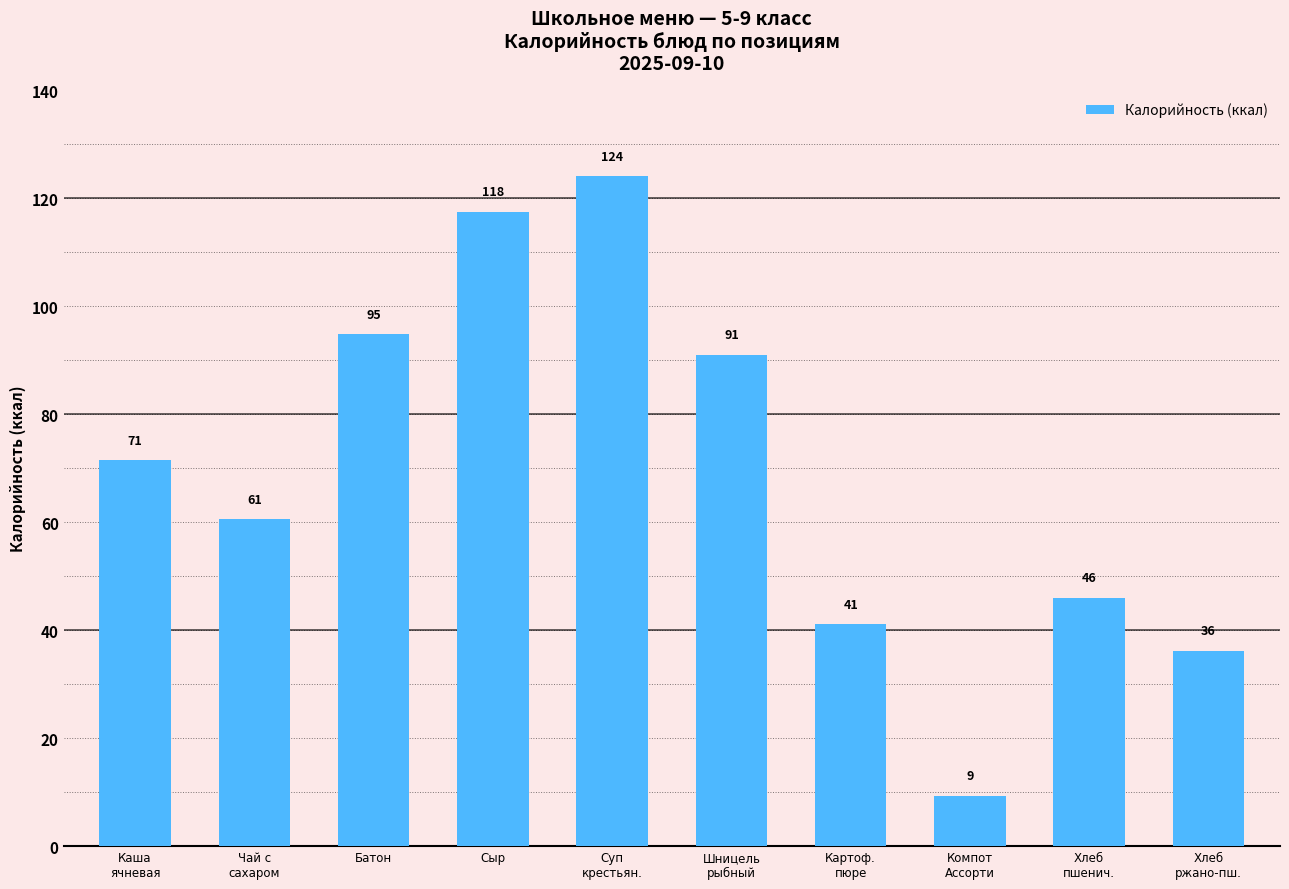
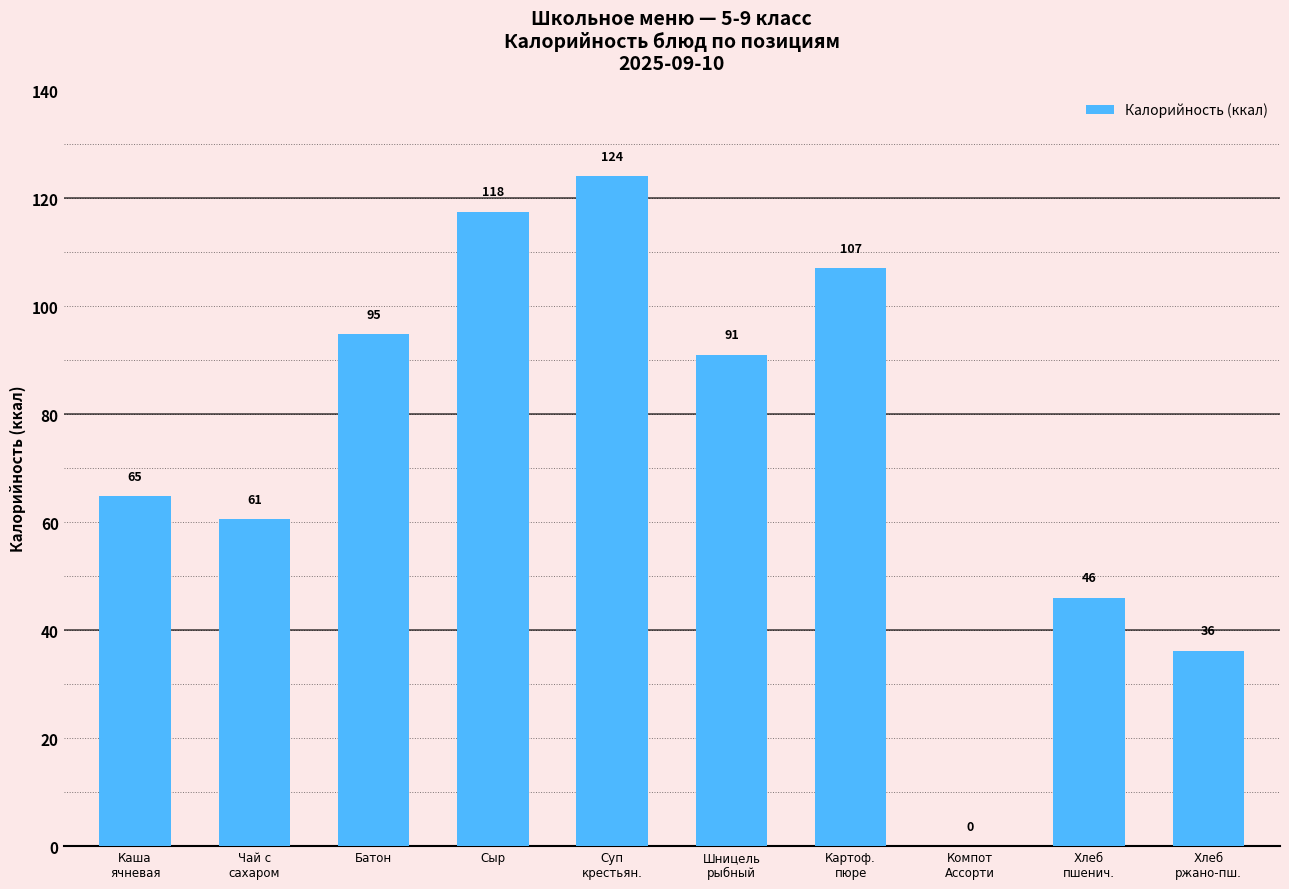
Каша ячневая: 71 -> 65
Картоф. пюре: 41 -> 107
Компот Ассорти: 9 -> 0
